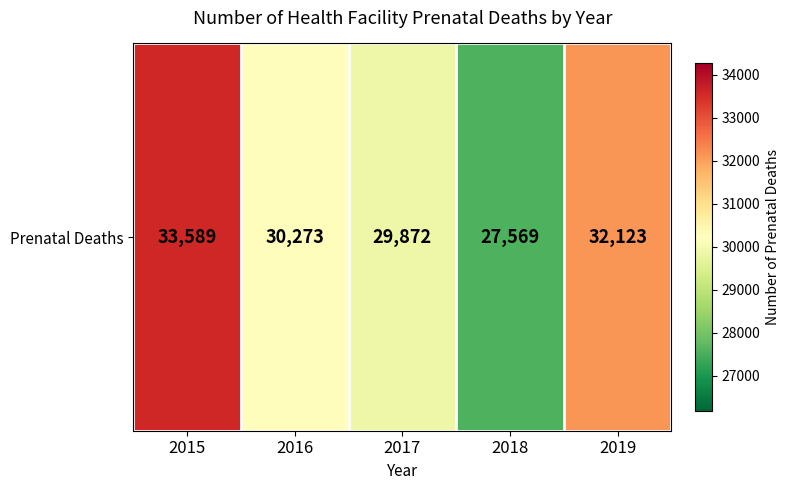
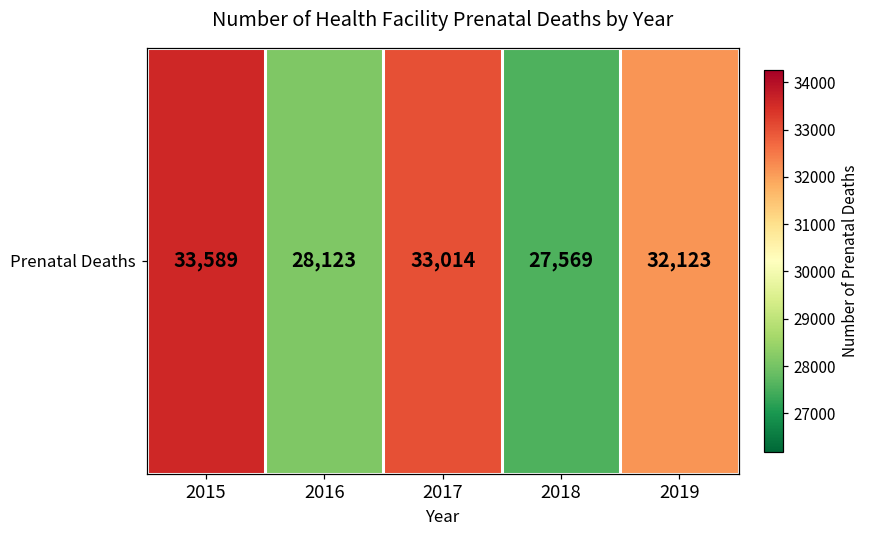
Prenatal Deaths, 2016: 30,273 -> 28,123
Prenatal Deaths, 2017: 29,872 -> 33,014
